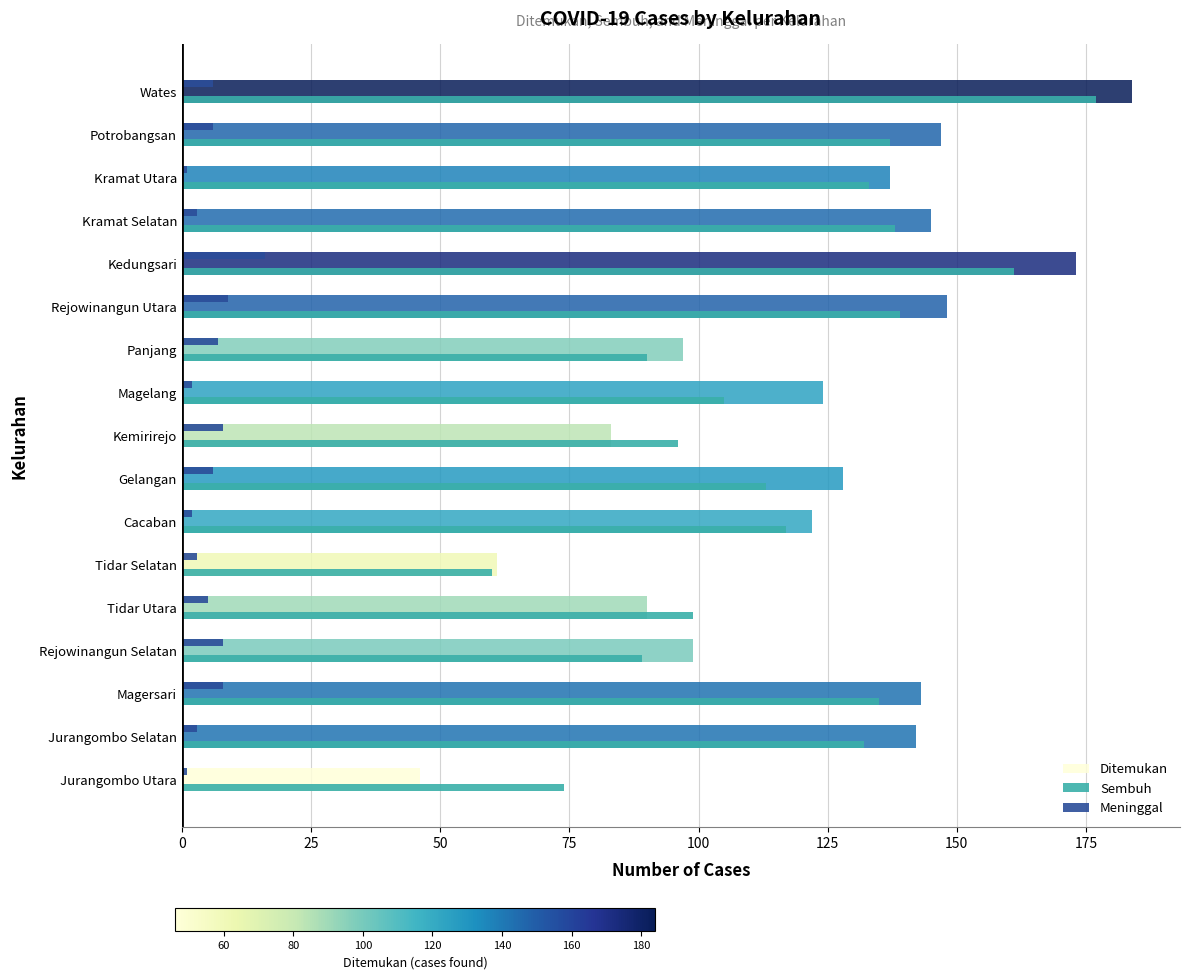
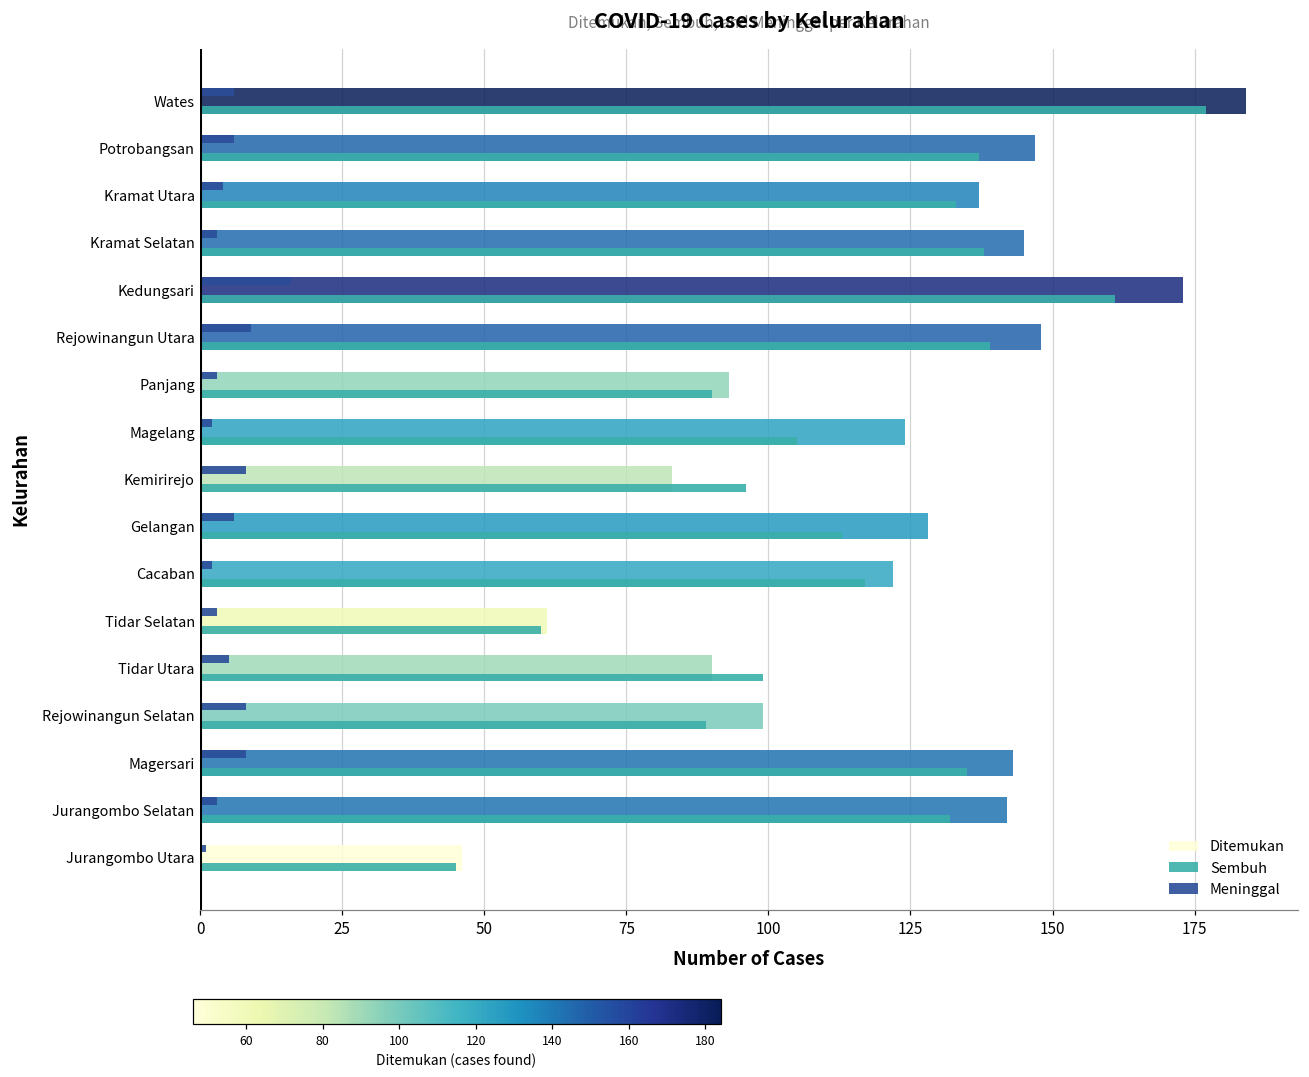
Meninggal, Kramat Utara: 1 -> 4
Meninggal, Panjang: 7 -> 3
Ditemukan, Panjang: 97 -> 93
Sembuh, Jurangombo Utara: 74 -> 45
